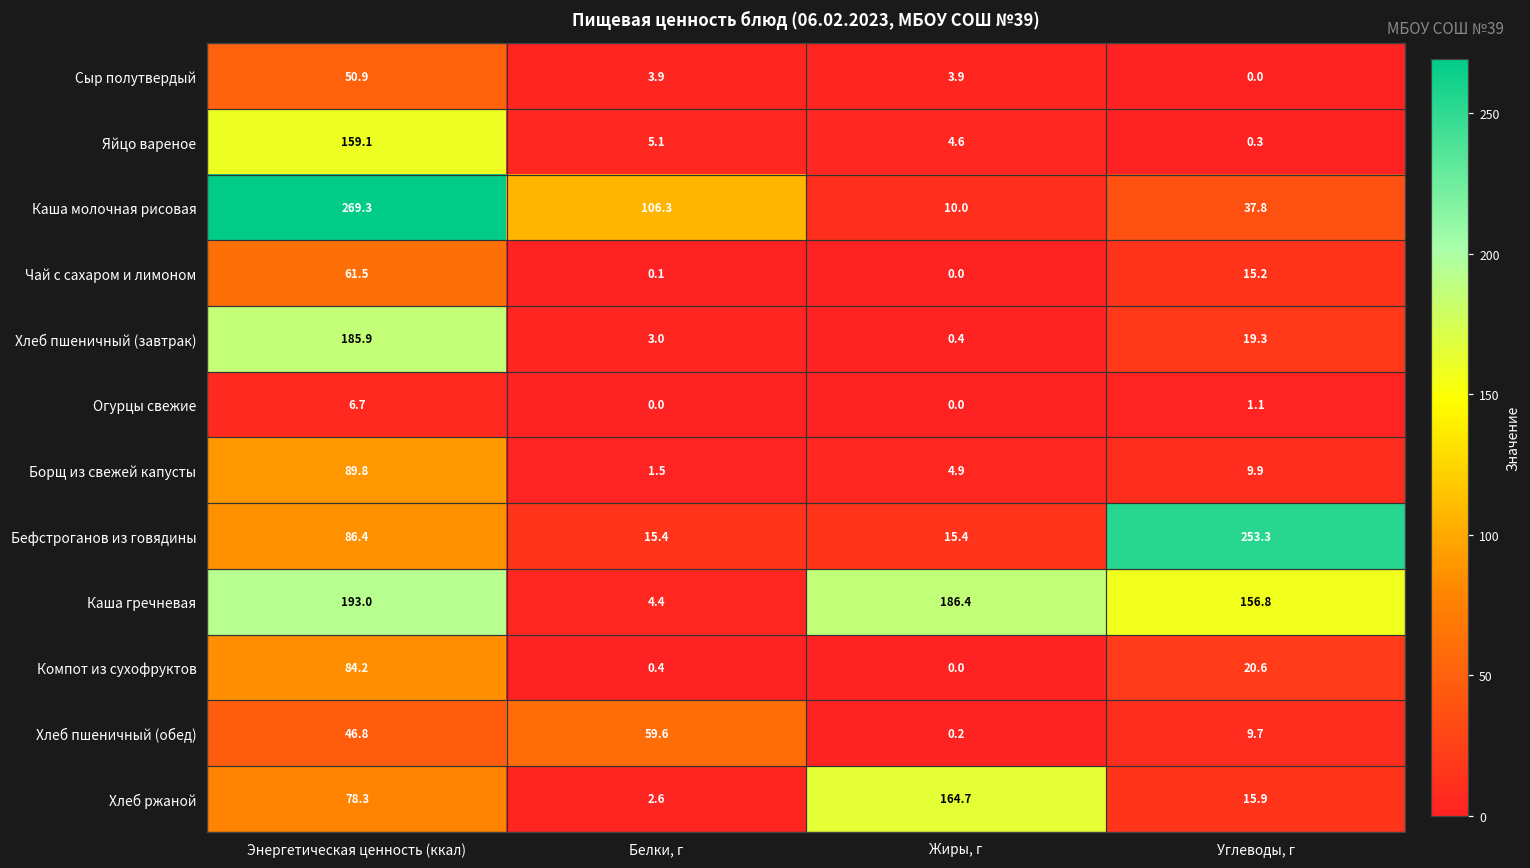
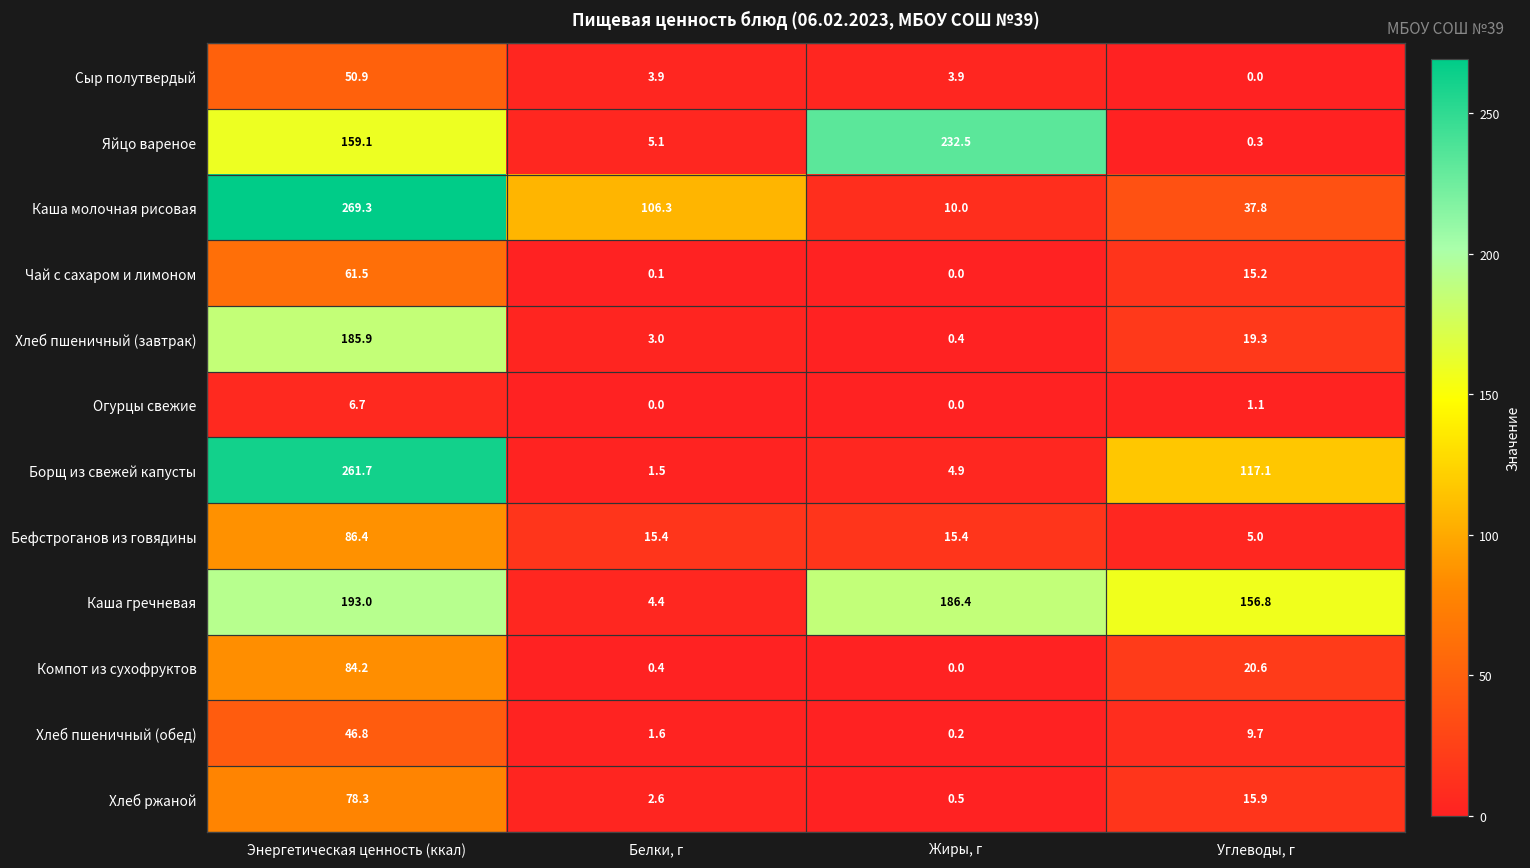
Яйцо вареное, Жиры, г: 4.6 -> 232.5
Борщ из свежей капусты, Энергетическая ценность (ккал): 89.8 -> 261.7
Борщ из свежей капусты, Углеводы, г: 9.9 -> 117.1
Бефстроганов из говядины, Углеводы, г: 253.3 -> 5.0
Хлеб пшеничный (обед), Белки, г: 59.6 -> 1.6
Хлеб ржаной, Жиры, г: 164.7 -> 0.5
